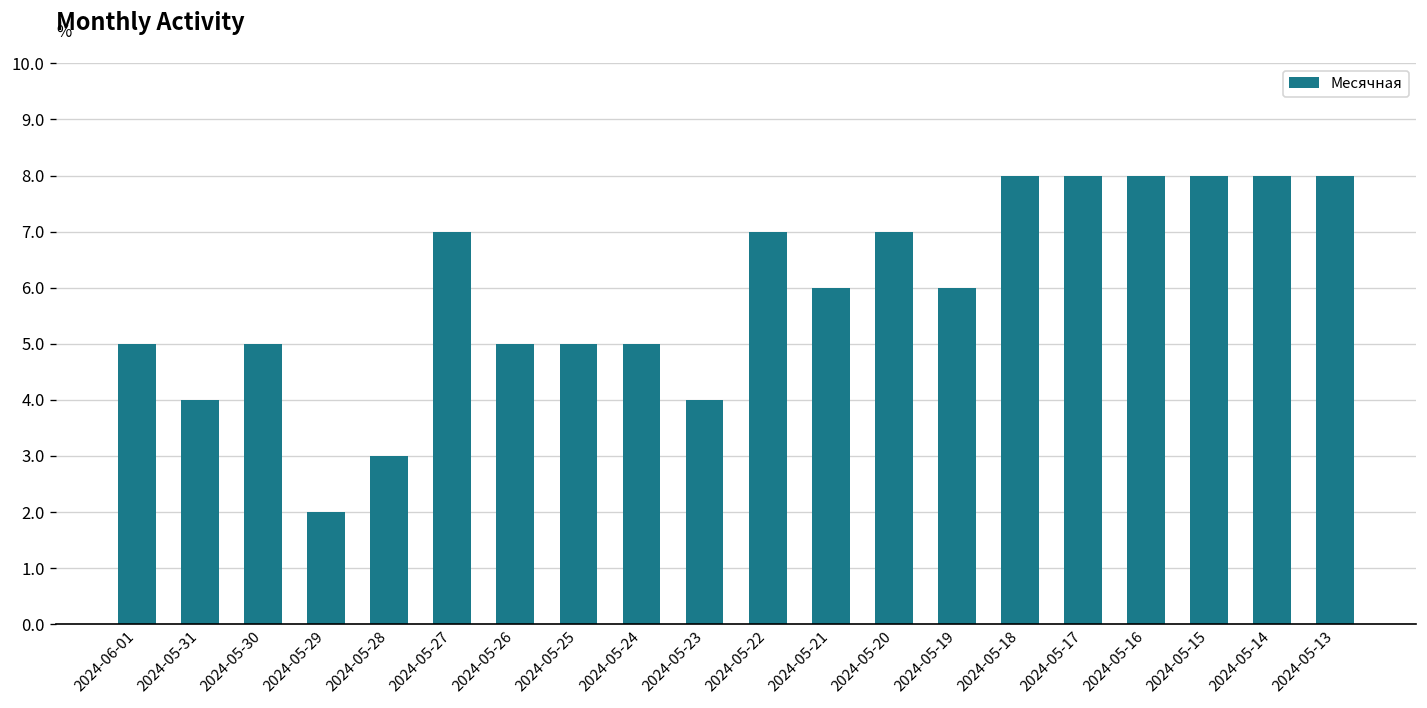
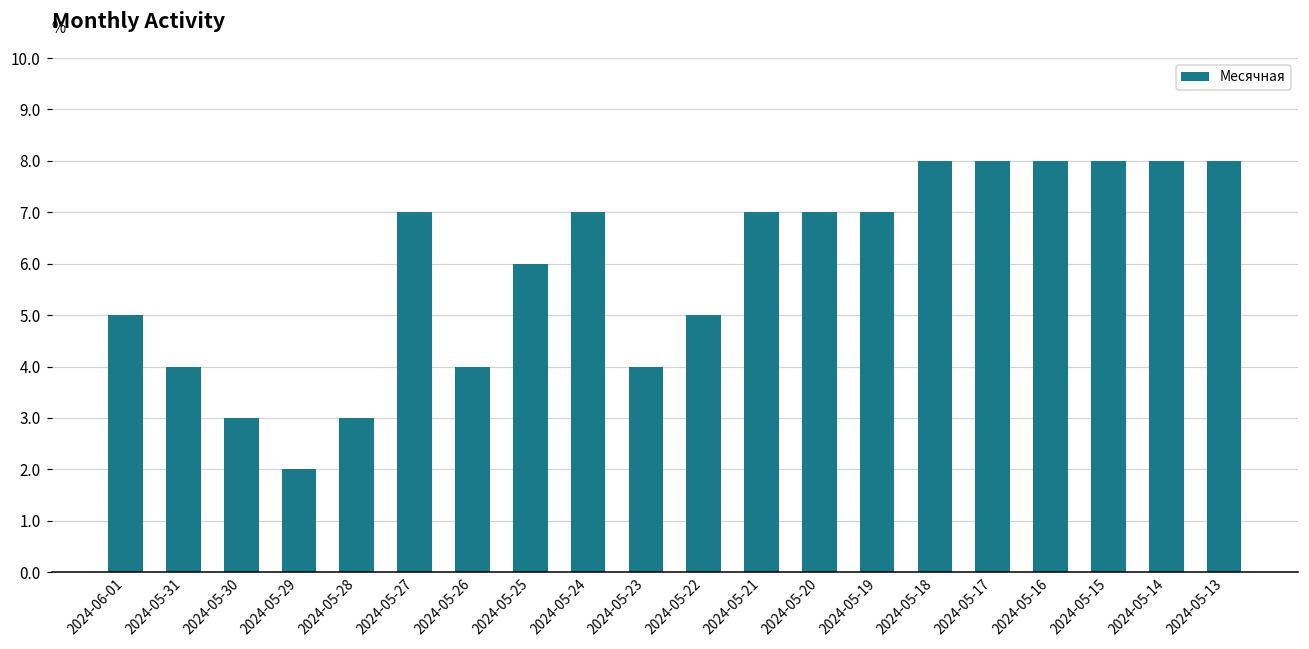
2024-05-30: 5 -> 3
2024-05-26: 5 -> 4
2024-05-25: 5 -> 6
2024-05-24: 5 -> 7
2024-05-22: 7 -> 5
2024-05-21: 6 -> 7
2024-05-19: 6 -> 7
